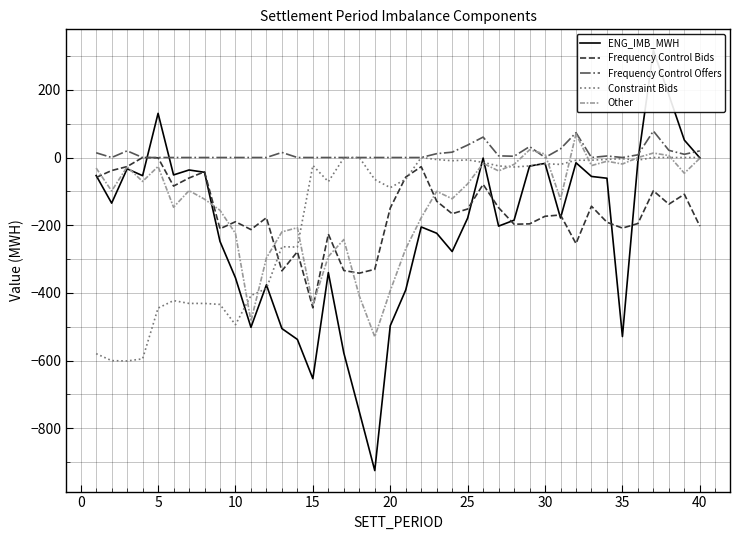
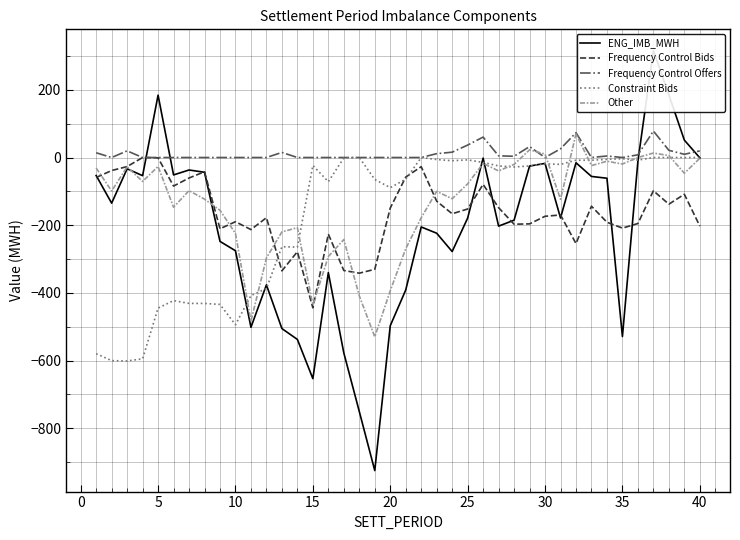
ENG_IMB_MWH, 5: 130 -> 180
ENG_IMB_MWH, 10: -360 -> -280
